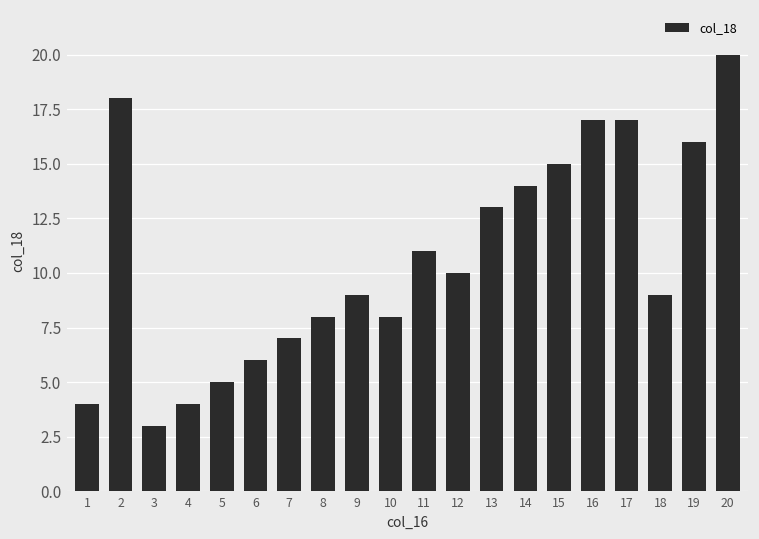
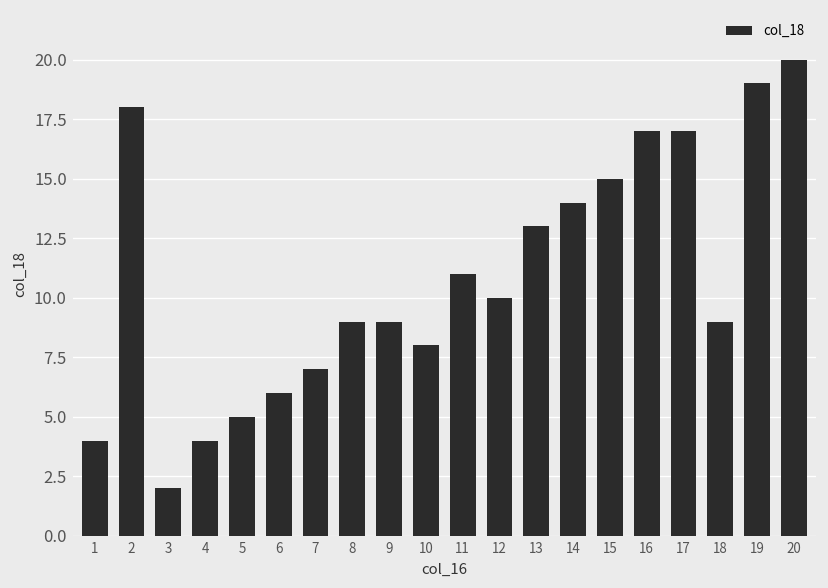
3: 3 -> 2
8: 8 -> 9
19: 16 -> 19
